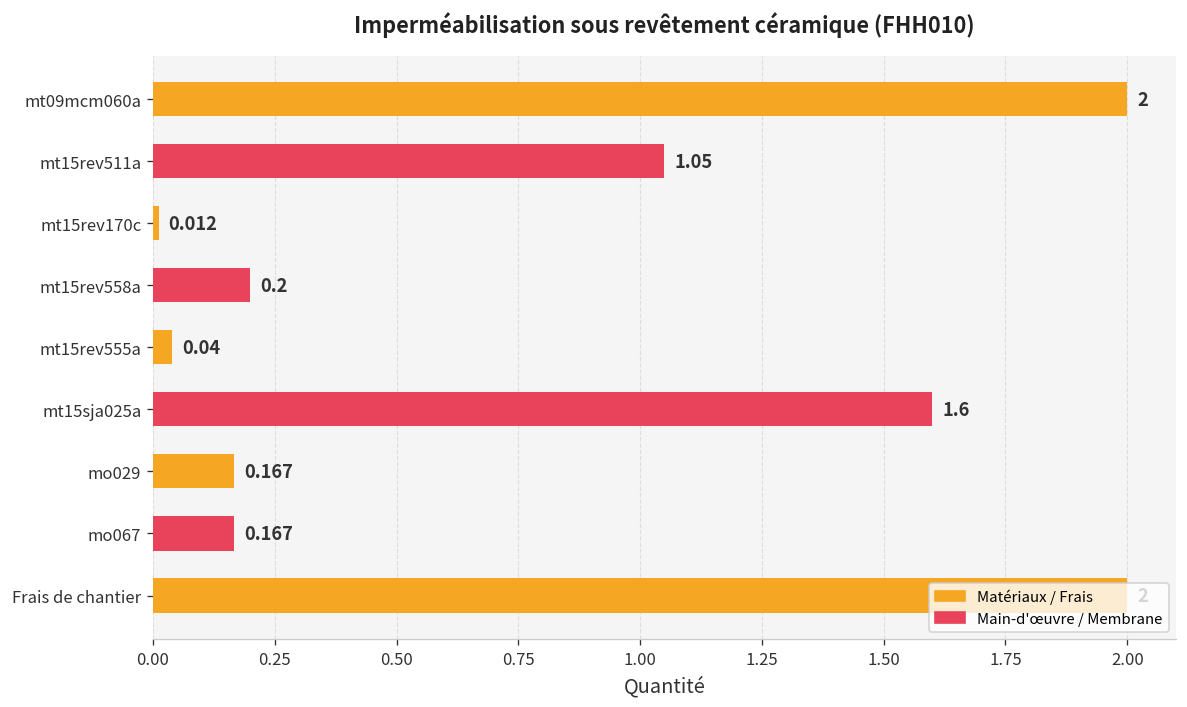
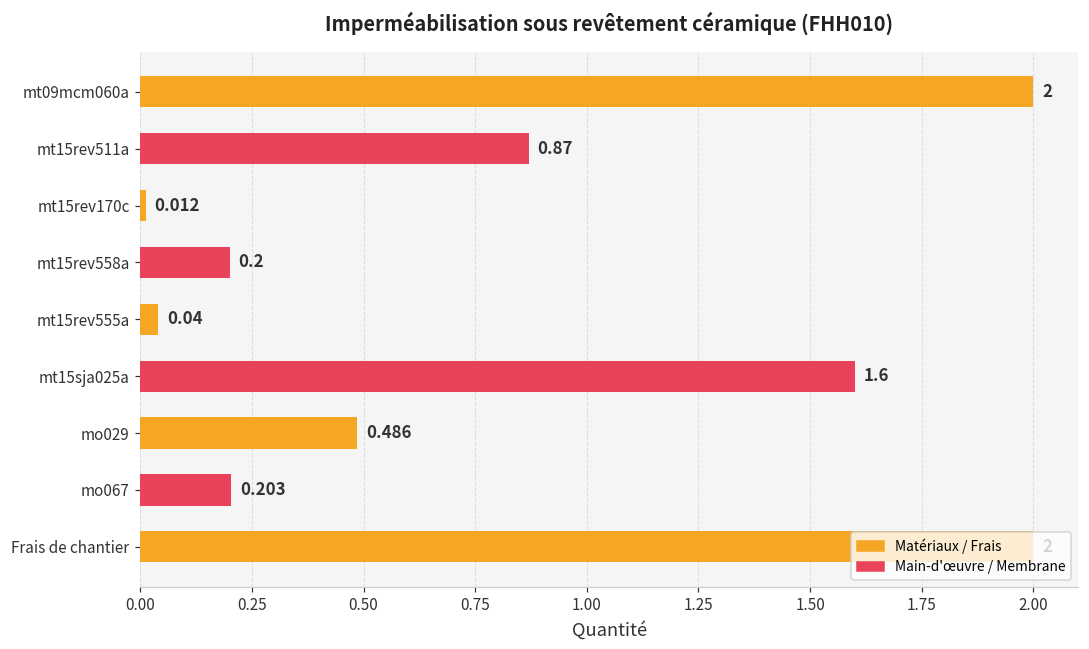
mt15rev511a: 1.05 -> 0.87
mo029: 0.167 -> 0.486
mo067: 0.167 -> 0.203
